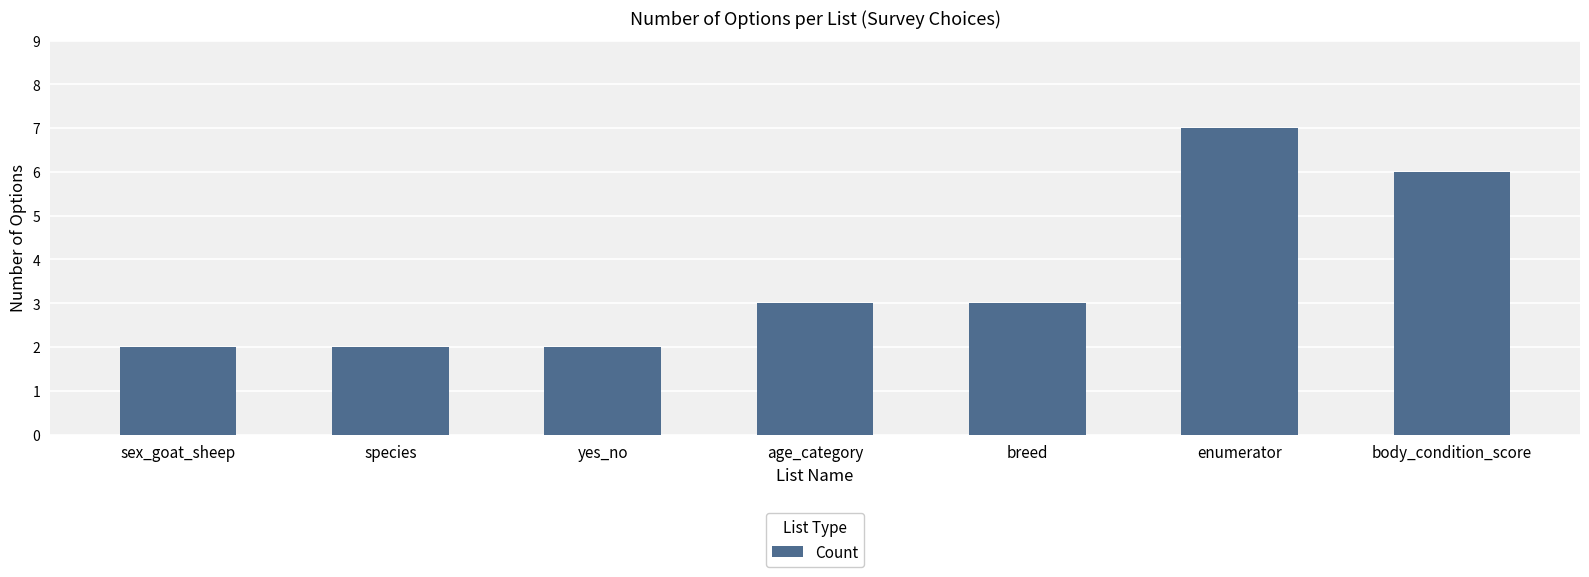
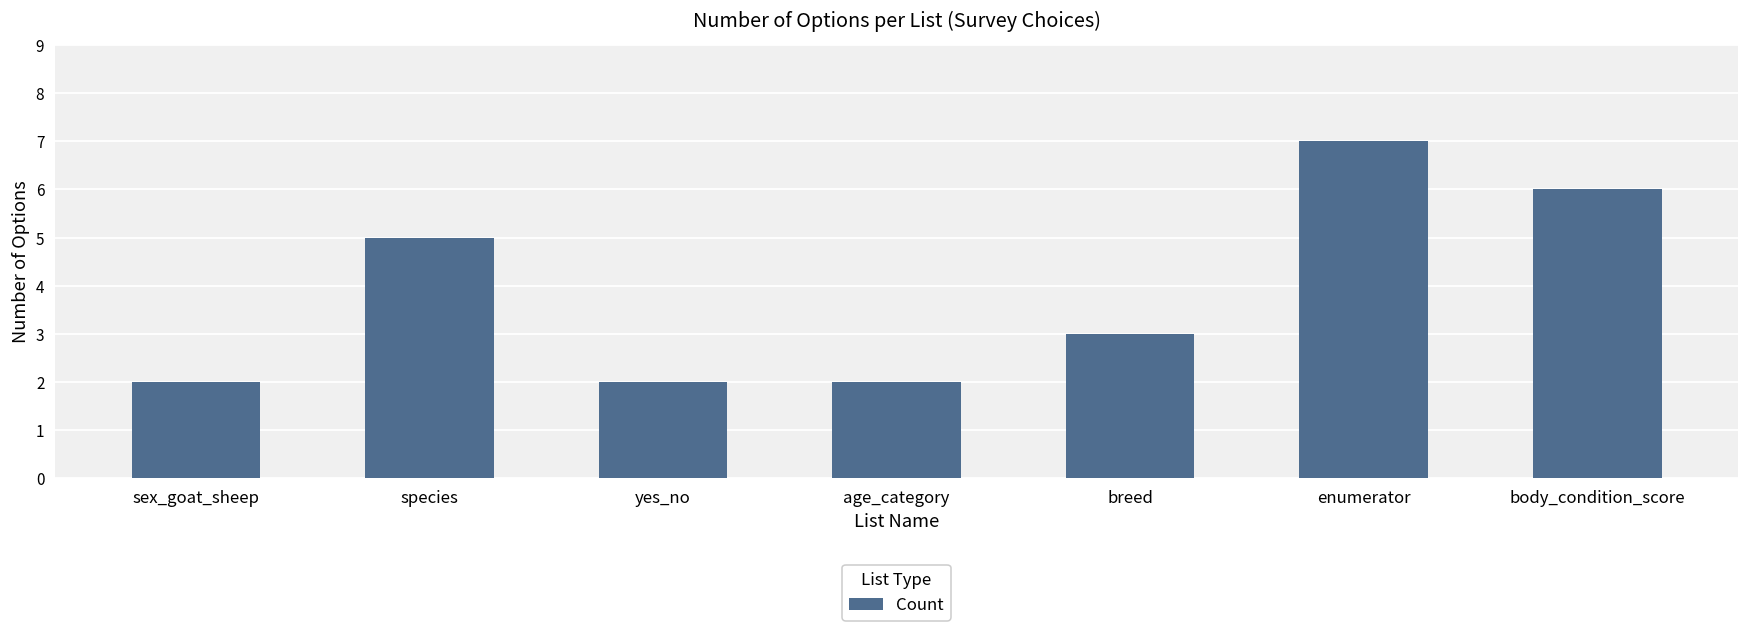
species: 2 -> 5
age_category: 3 -> 2
